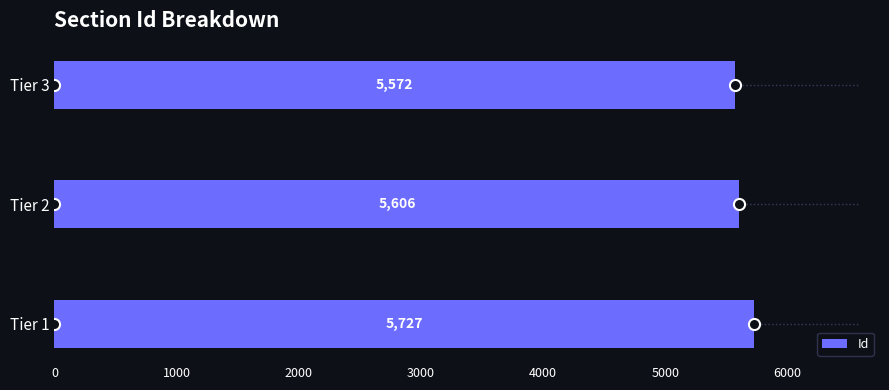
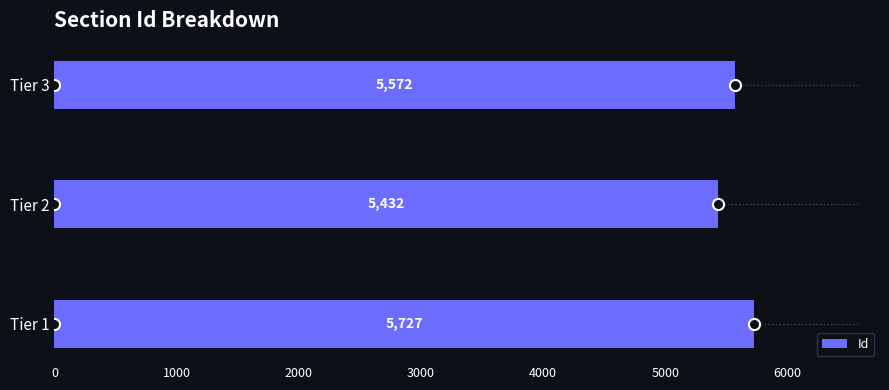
Id, Tier 2: 5,606 -> 5,432
